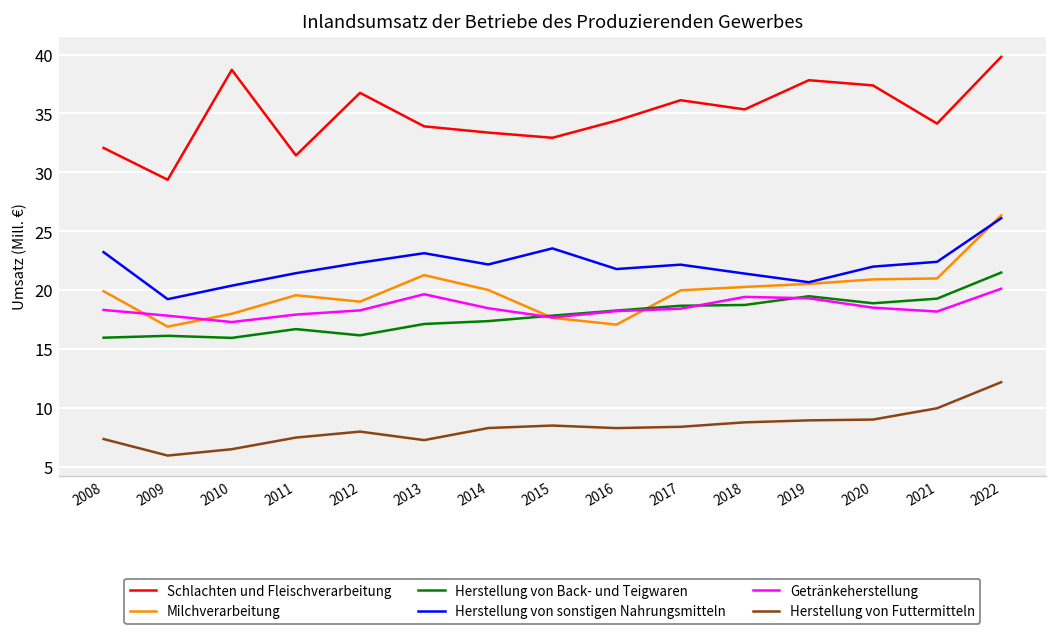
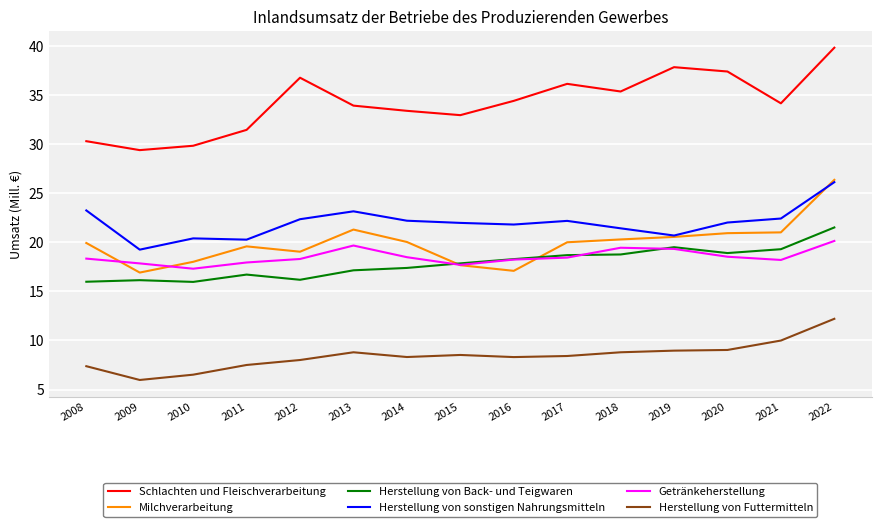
Schlachten und Fleischverarbeitung, 2008: 32 -> 30
Schlachten und Fleischverarbeitung, 2010: 39 -> 30
Herstellung von sonstigen Nahrungsmitteln, 2011: 21 -> 20
Herstellung von Futtermitteln, 2013: 7 -> 9
Herstellung von sonstigen Nahrungsmitteln, 2015: 24 -> 22
